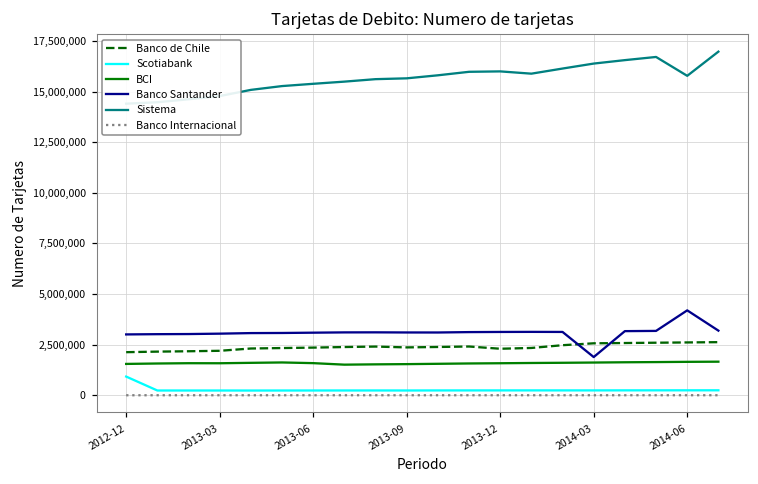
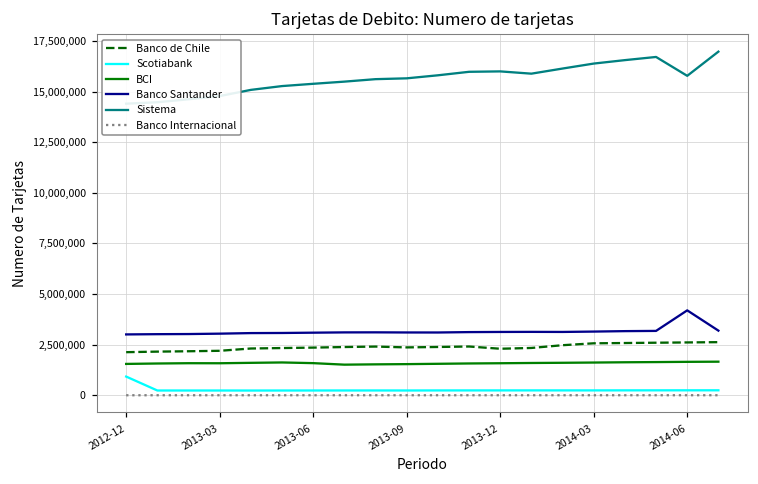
Banco Santander, 2014-03: 1,900,000 -> 3,100,000
